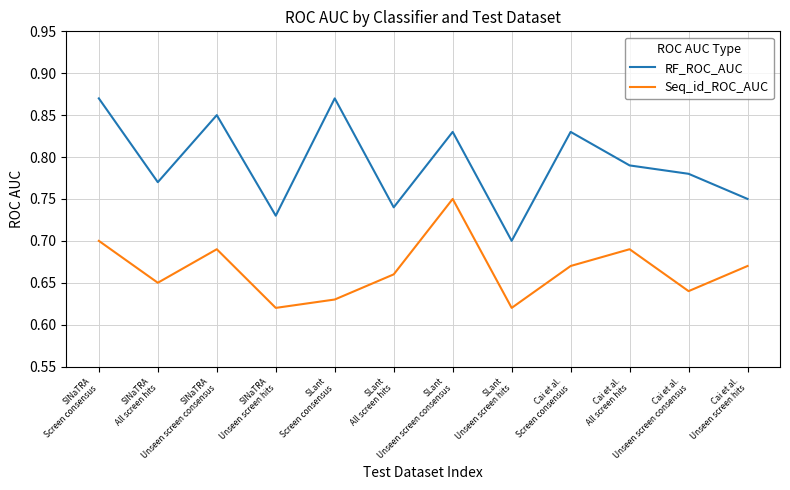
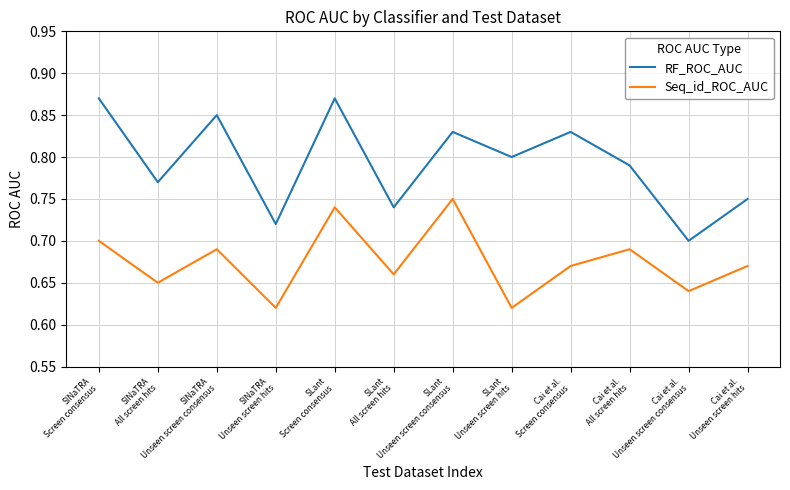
RF_ROC_AUC, SINaTRA Unseen screen hits: 0.73 -> 0.72
Seq_id_ROC_AUC, SLant Screen consensus: 0.63 -> 0.74
RF_ROC_AUC, SLant Unseen screen hits: 0.7 -> 0.8
RF_ROC_AUC, Cai et al. Unseen screen consensus: 0.78 -> 0.70
